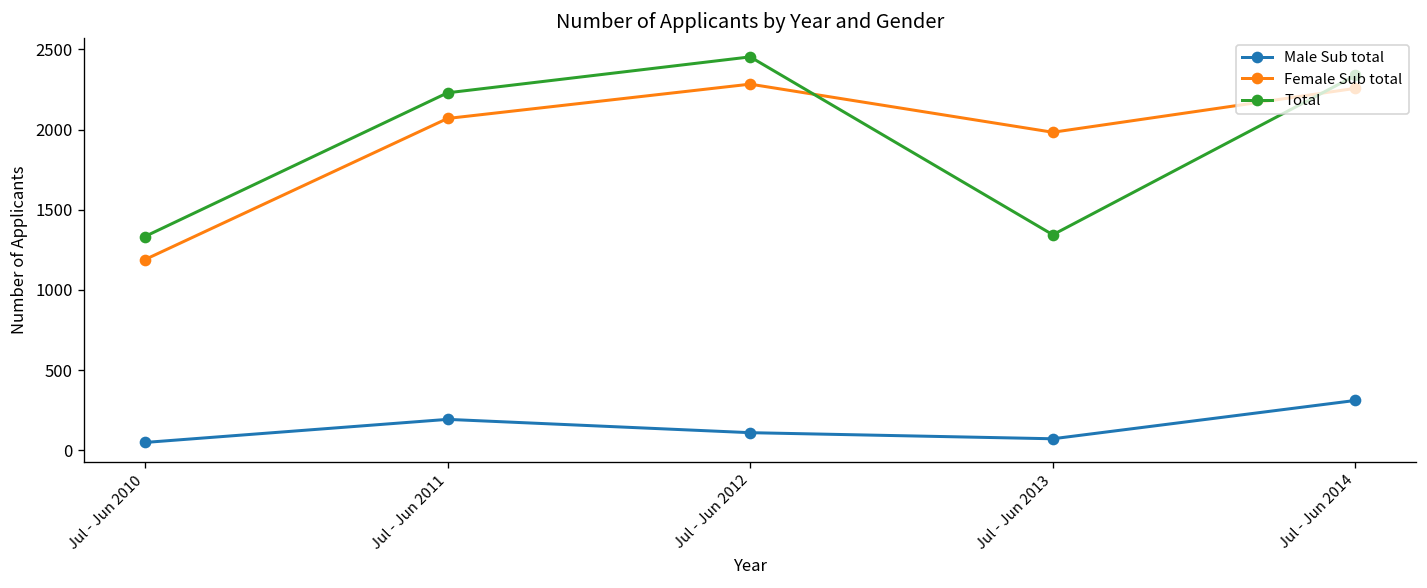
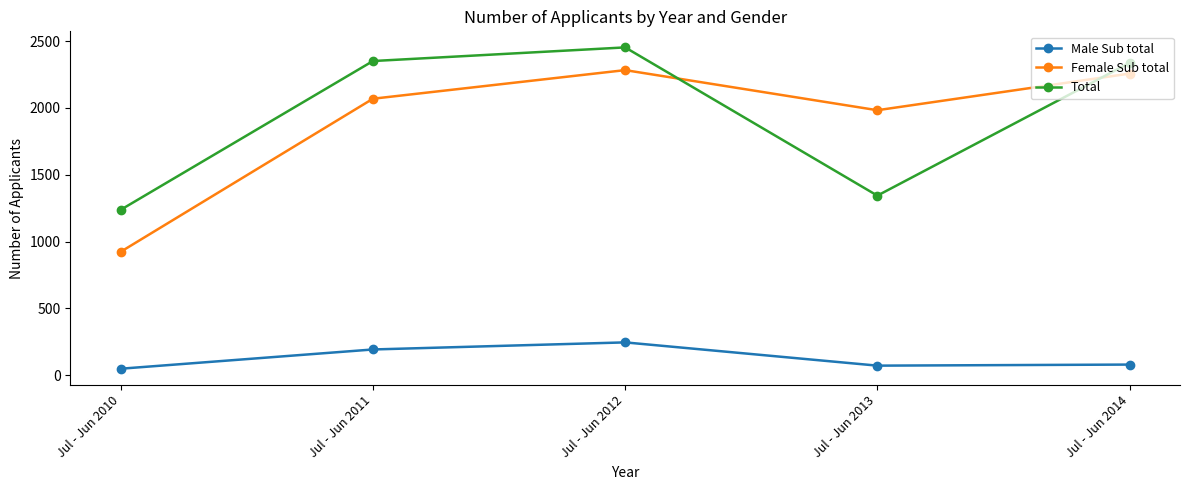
Female Sub total, Jul - Jun 2010: 1190 -> 920
Total, Jul - Jun 2010: 1330 -> 1240
Total, Jul - Jun 2011: 2230 -> 2350
Male Sub total, Jul - Jun 2012: 110 -> 250
Male Sub total, Jul - Jun 2014: 310 -> 80
